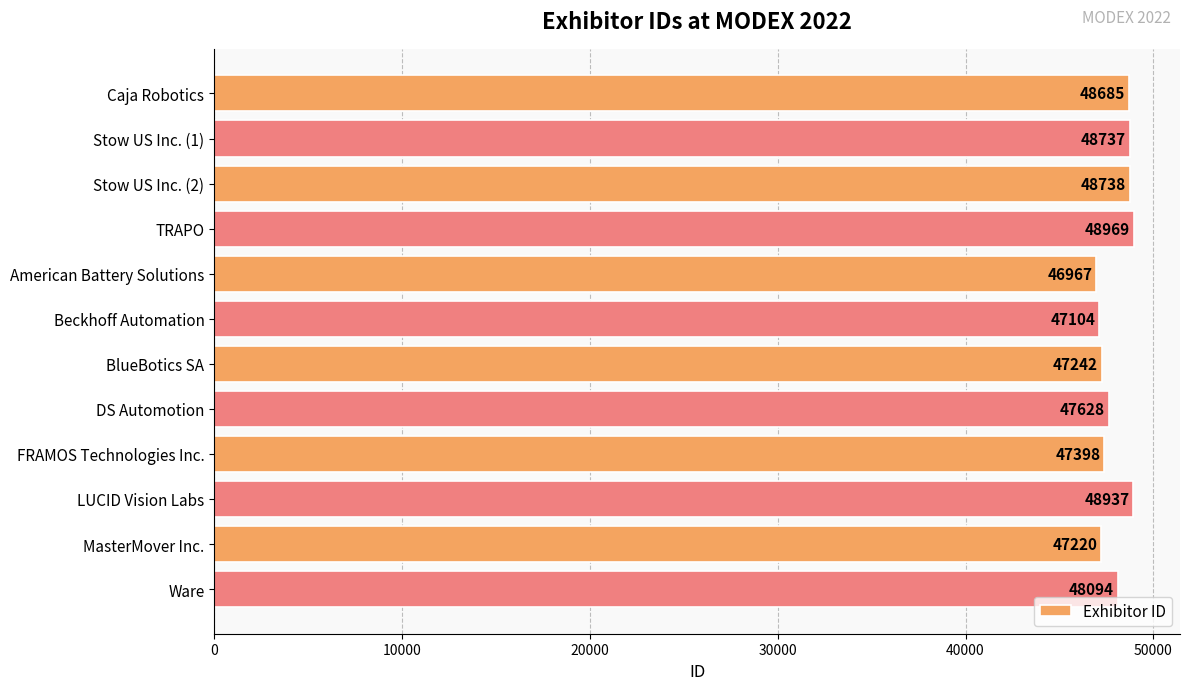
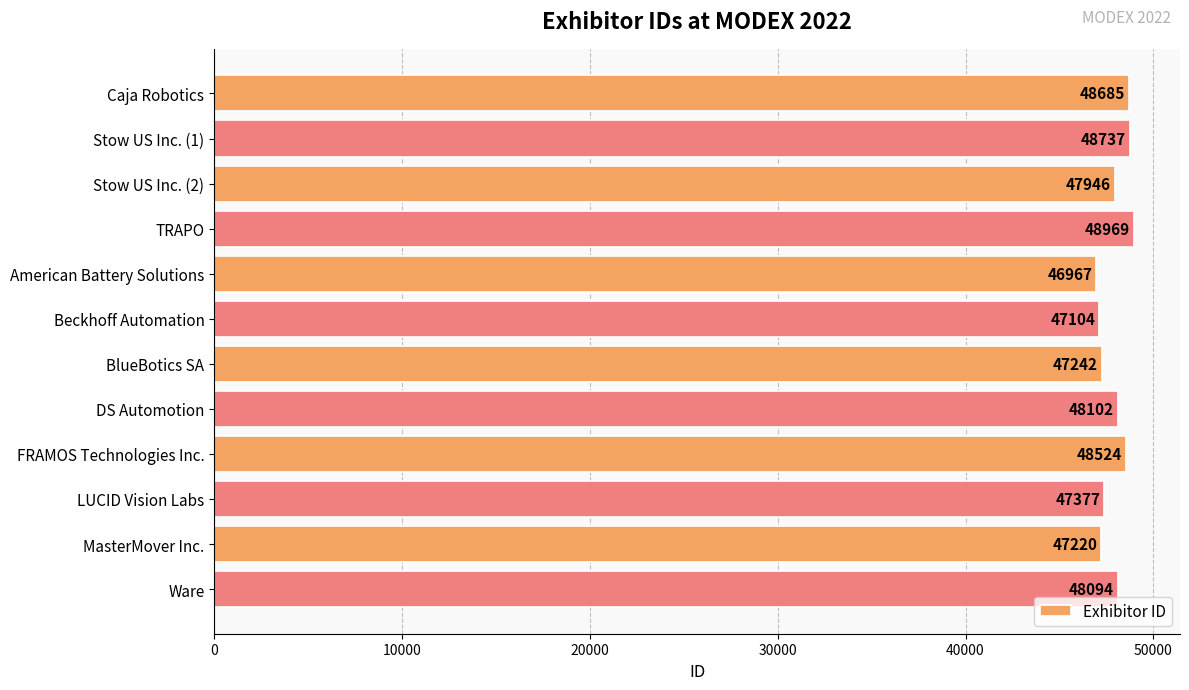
Stow US Inc. (2): 48738 -> 47946
DS Automotion: 47628 -> 48102
FRAMOS Technologies Inc.: 47398 -> 48524
LUCID Vision Labs: 48937 -> 47377
